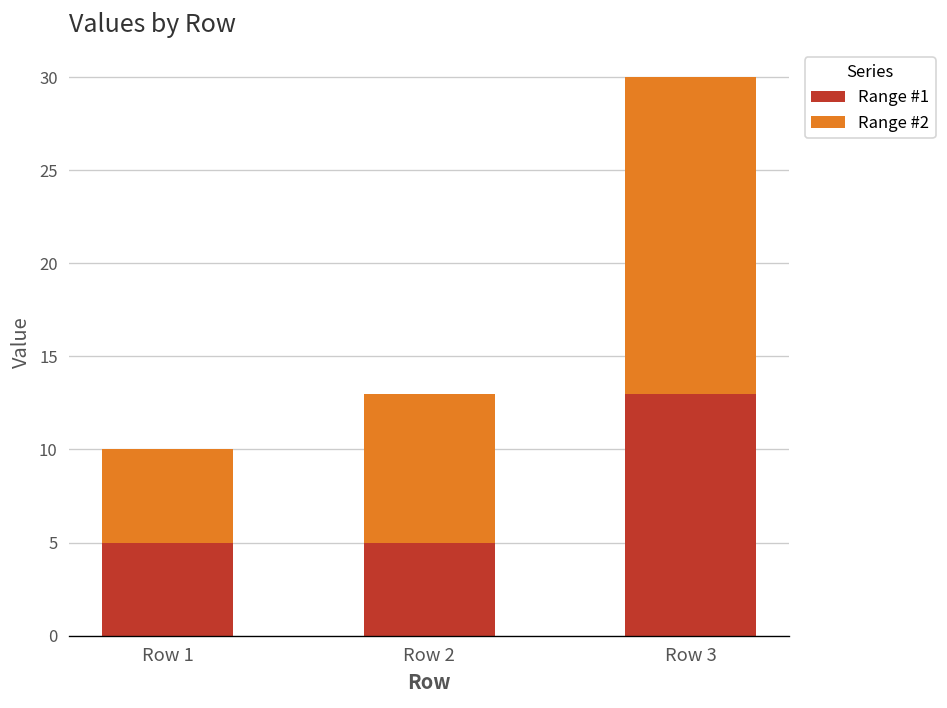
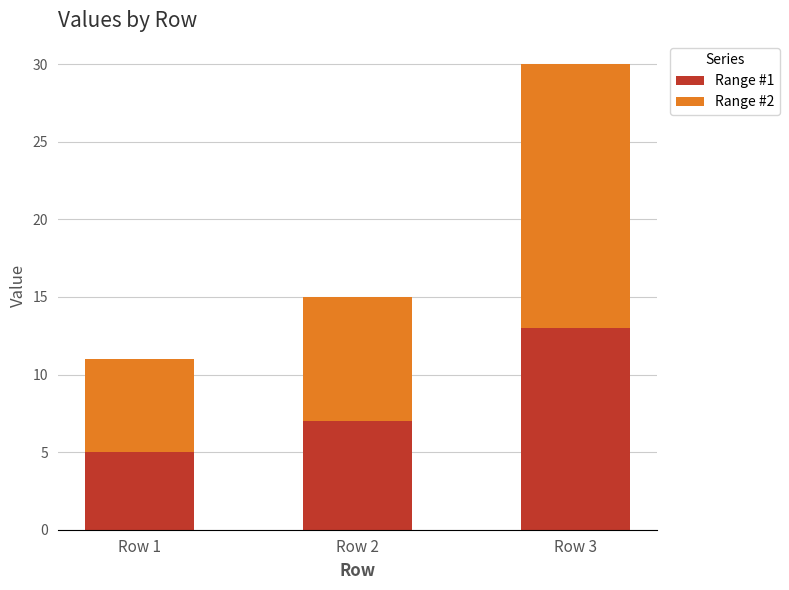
Range #2, Row 1: 5 -> 6
Range #1, Row 2: 5 -> 7
